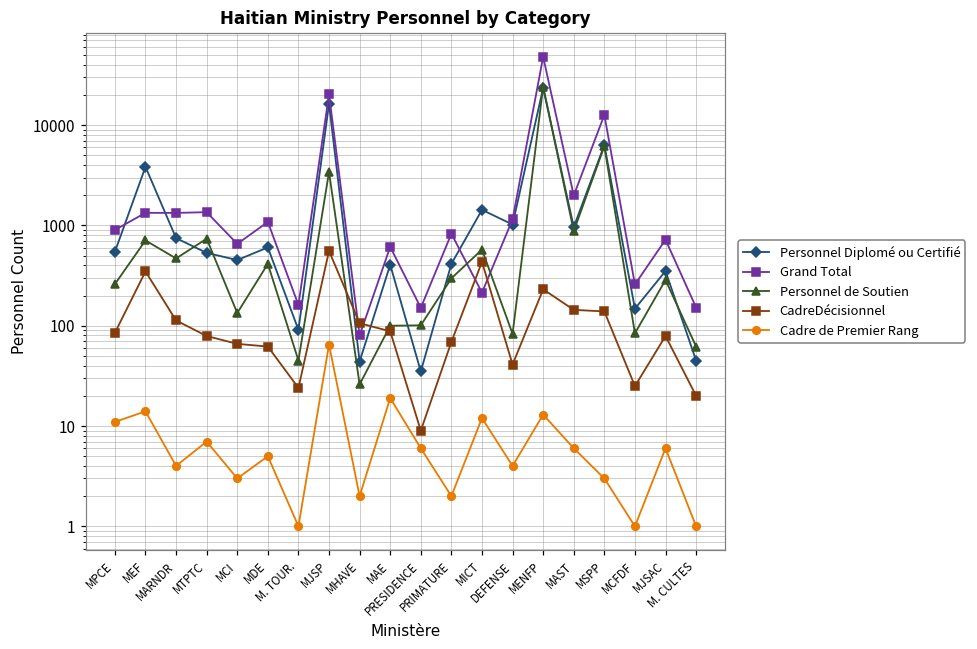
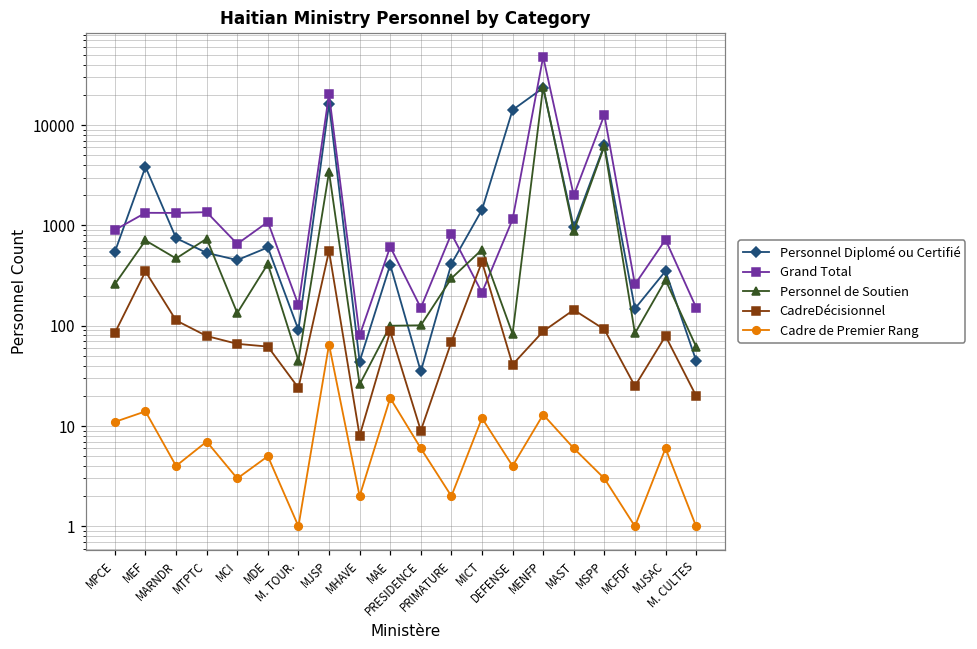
CadreDécisionnel, MHAVE: 110 -> 8
Personnel Diplomé ou Certifié, DEFENSE: 1000 -> 14000
CadreDécisionnel, MENFP: 230 -> 90
CadreDécisionnel, MSPP: 140 -> 90
